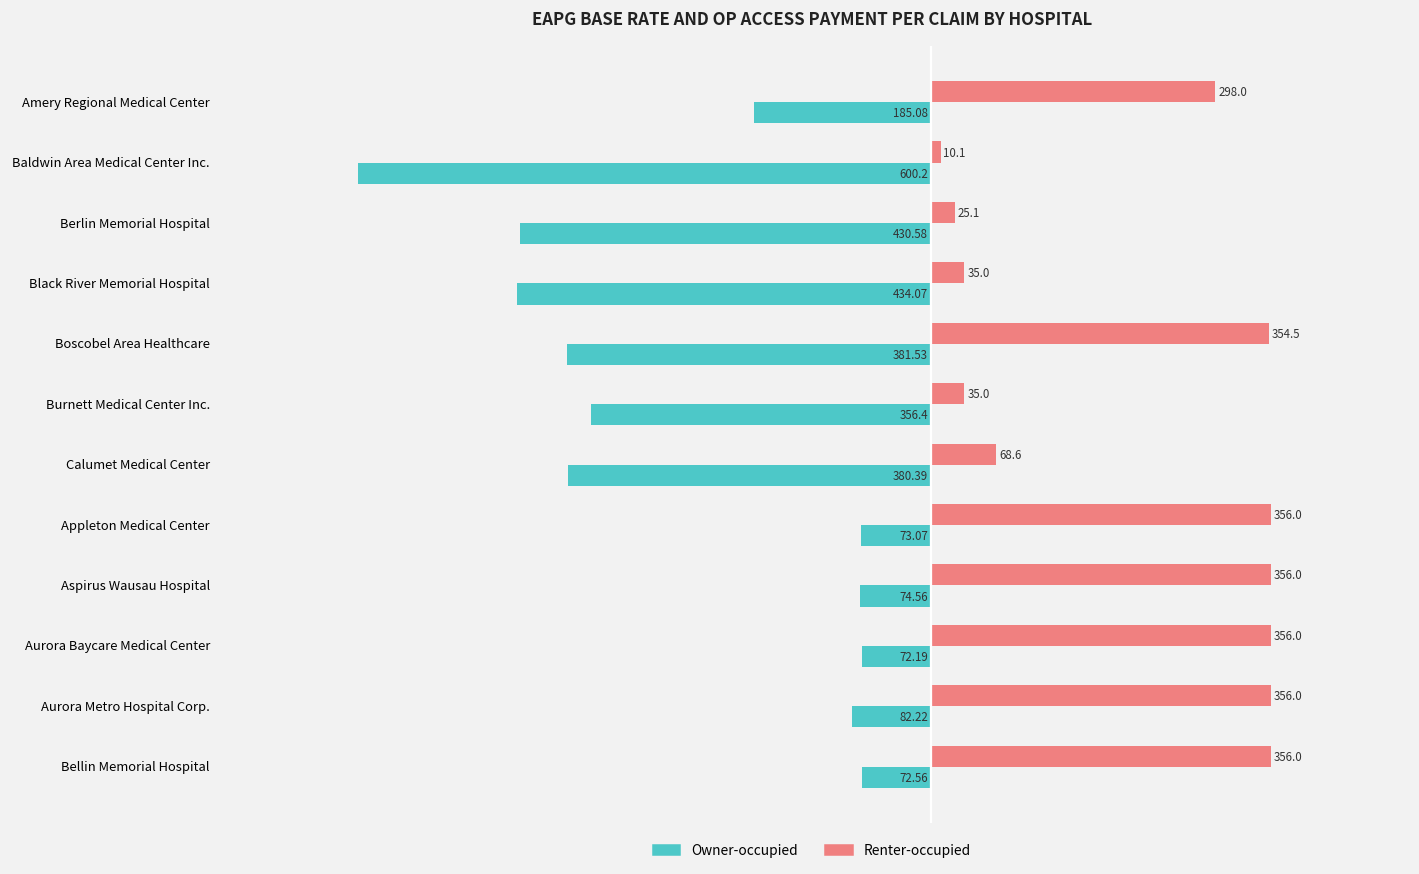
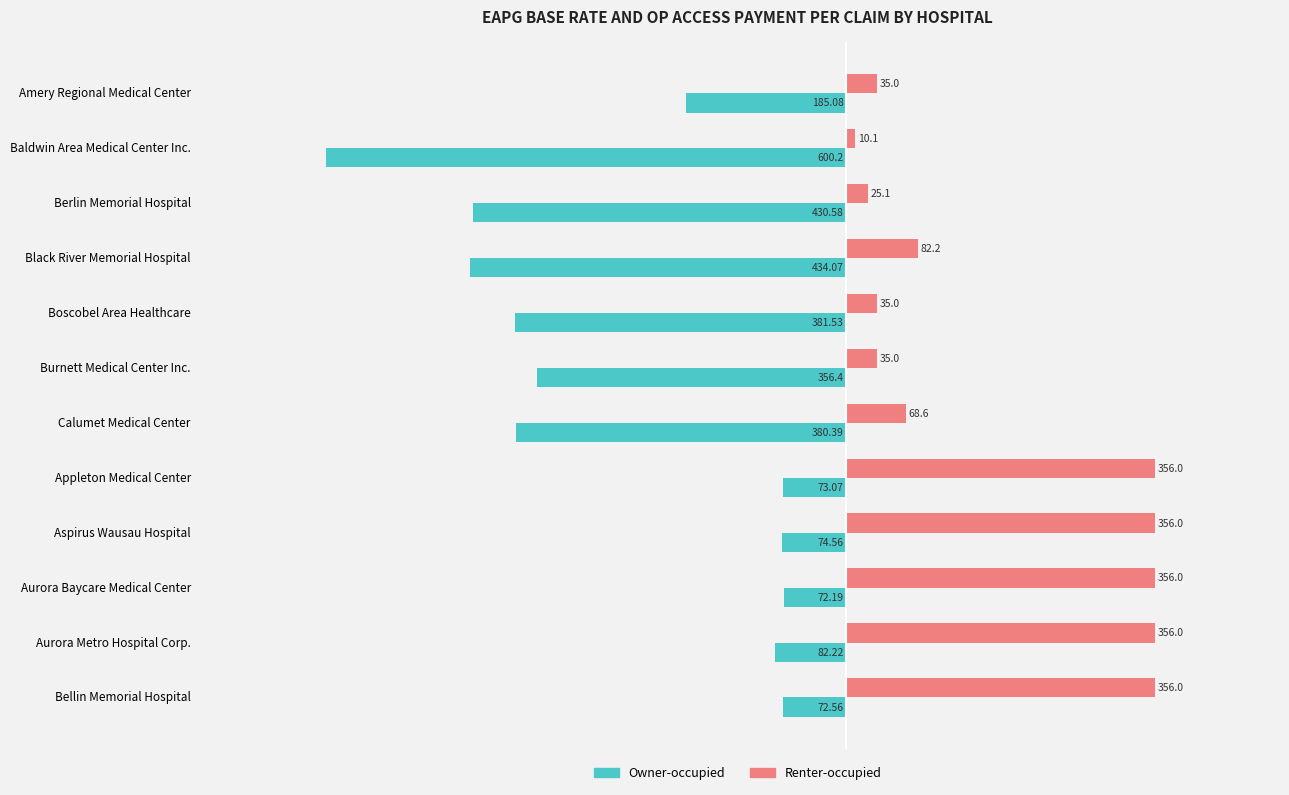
Renter-occupied, Amery Regional Medical Center: 298.0 -> 35.0
Renter-occupied, Black River Memorial Hospital: 35.0 -> 82.2
Renter-occupied, Boscobel Area Healthcare: 354.5 -> 35.0
